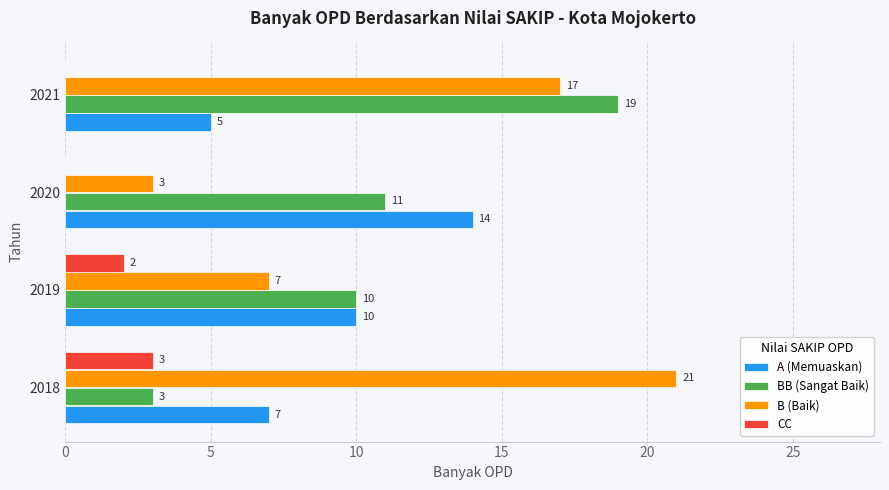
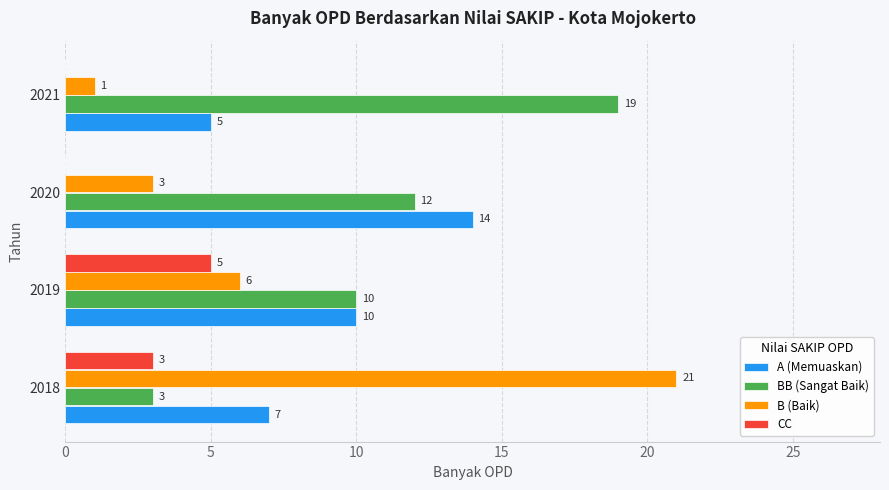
B (Baik), 2021: 17 -> 1
BB (Sangat Baik), 2020: 11 -> 12
CC, 2019: 2 -> 5
B (Baik), 2019: 7 -> 6
